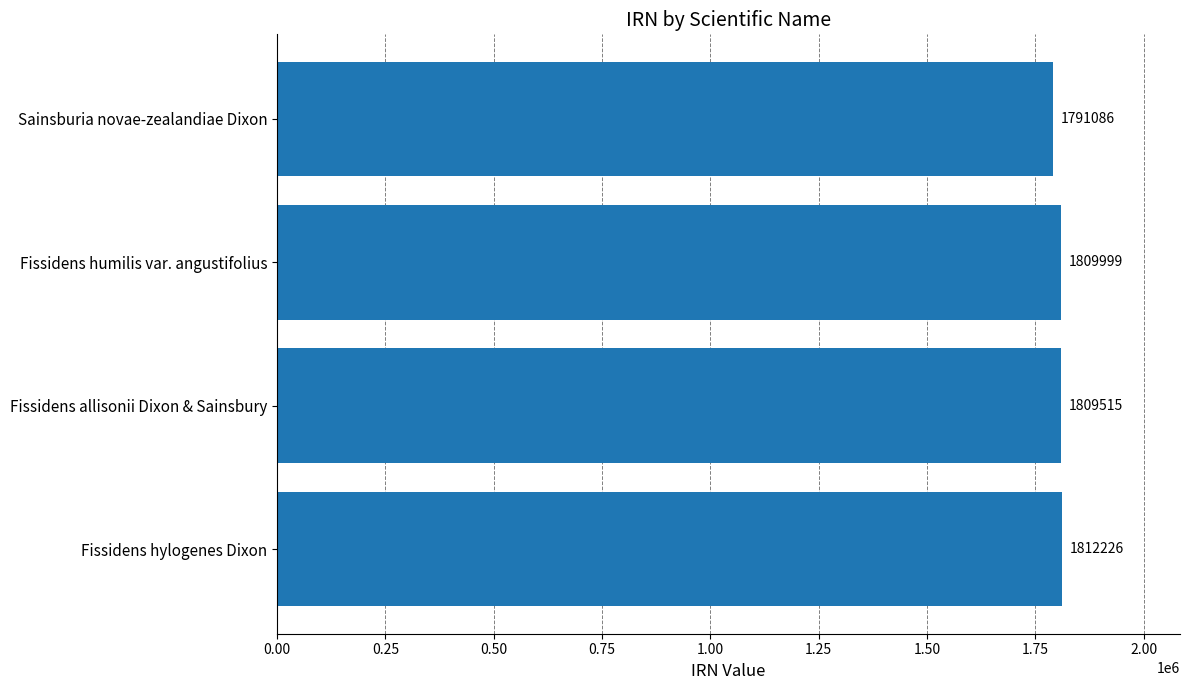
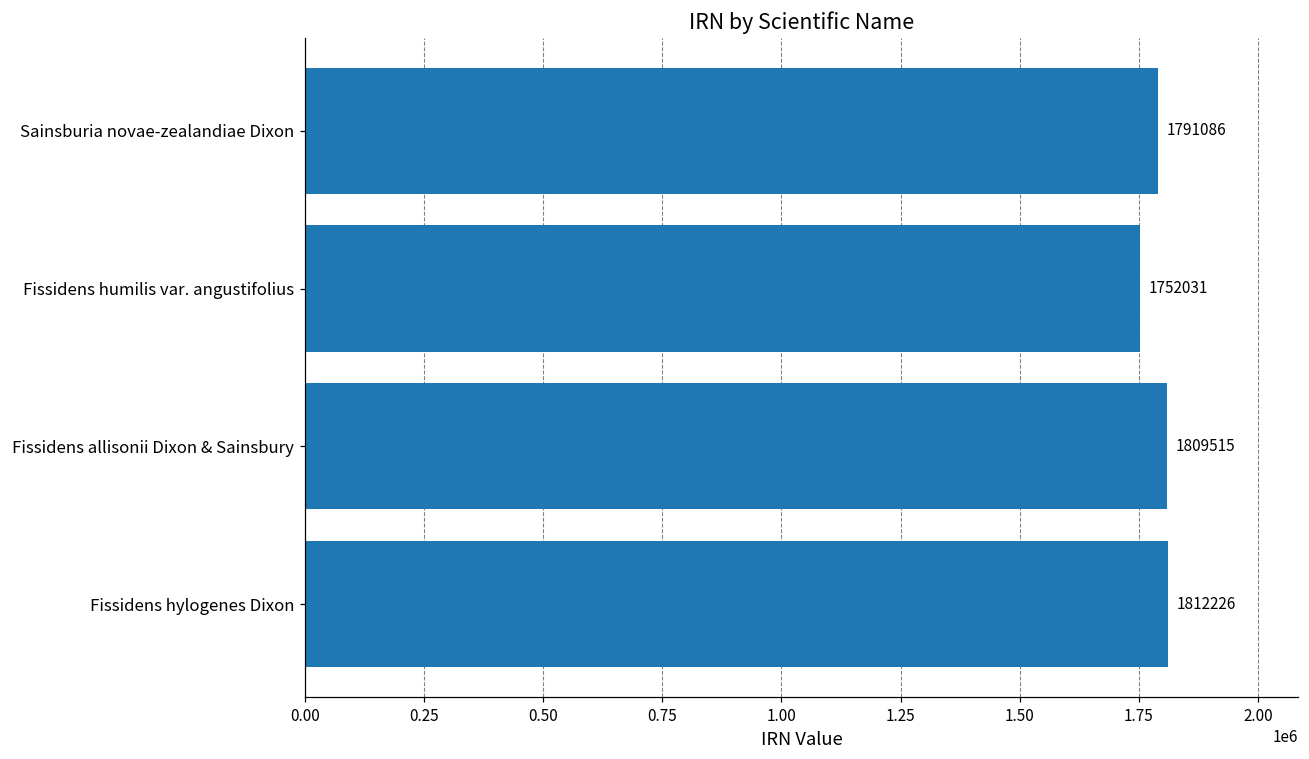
Fissidens humilis var. angustifolius: 1809999 -> 1752031
